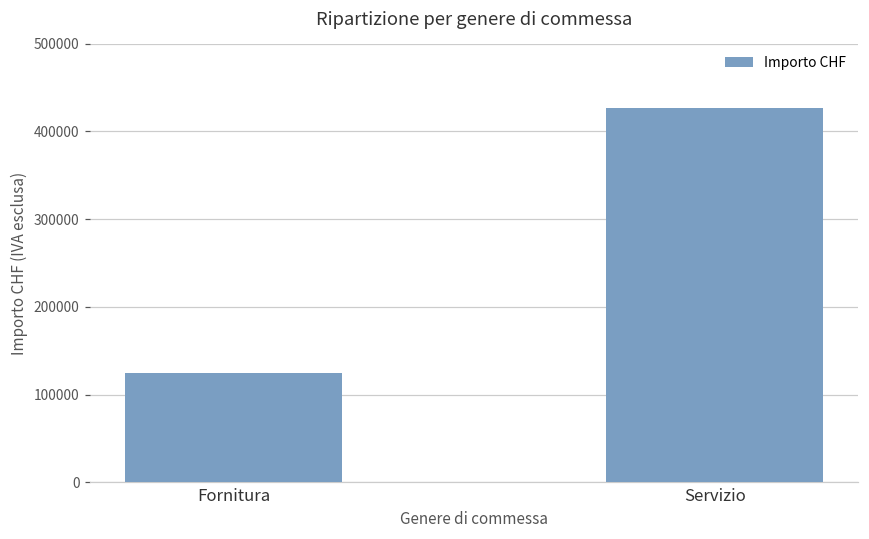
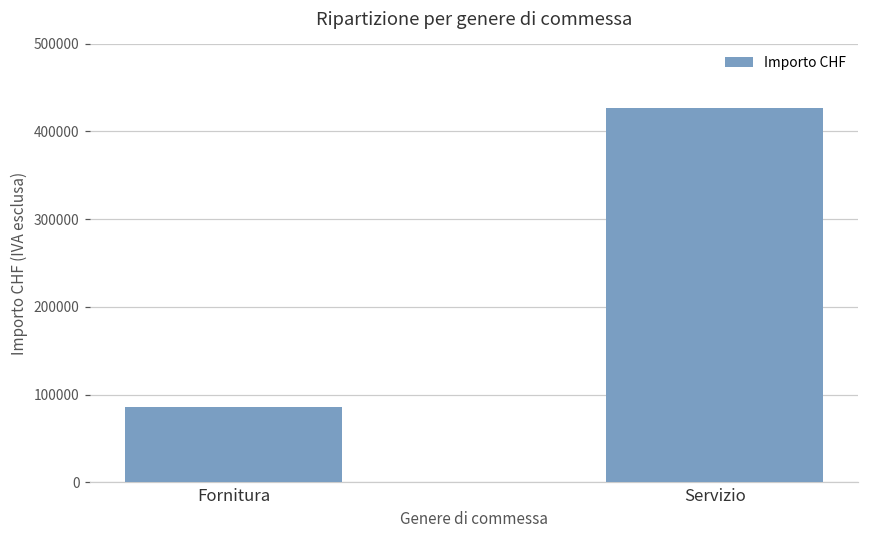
Fornitura: 120000 -> 90000
